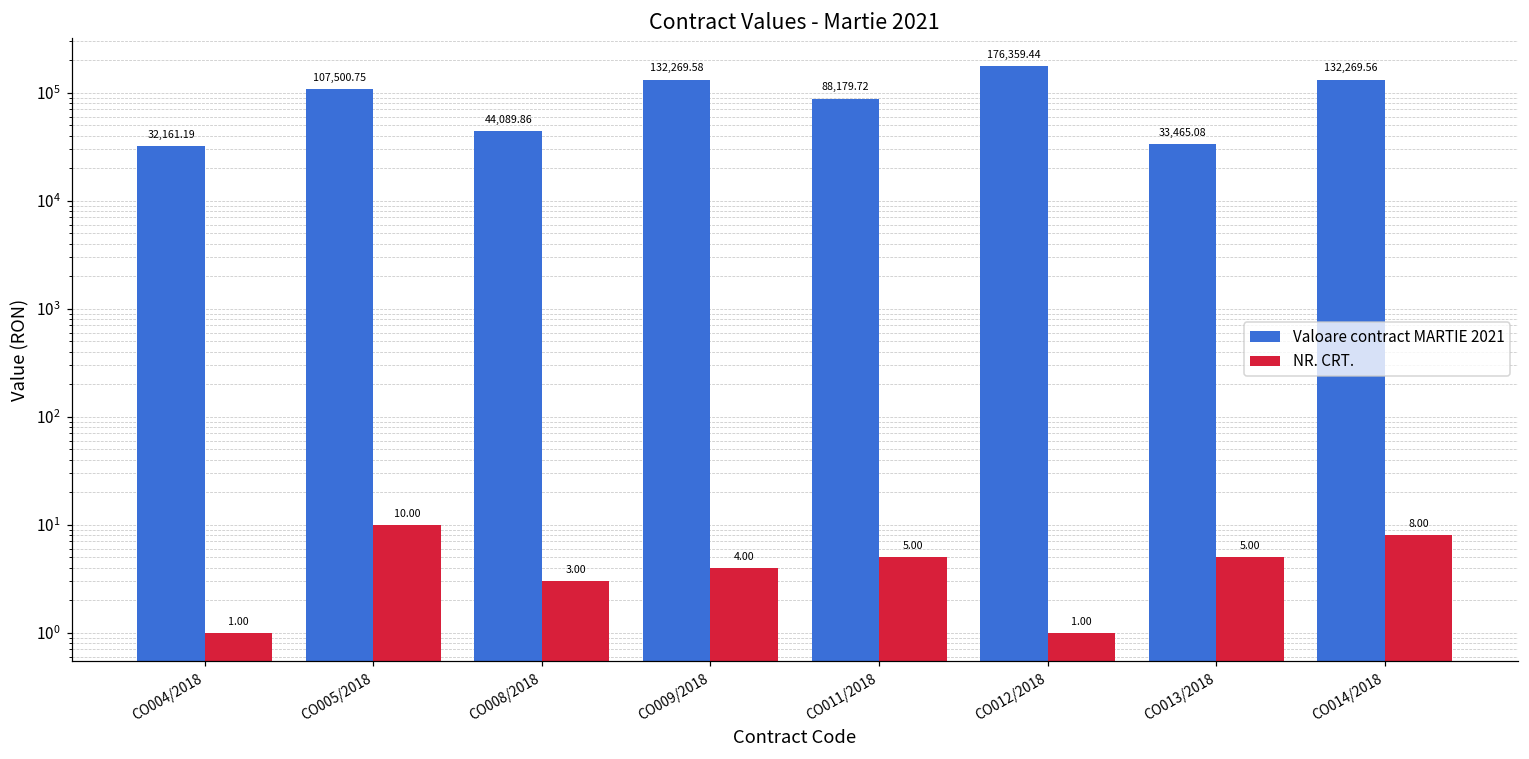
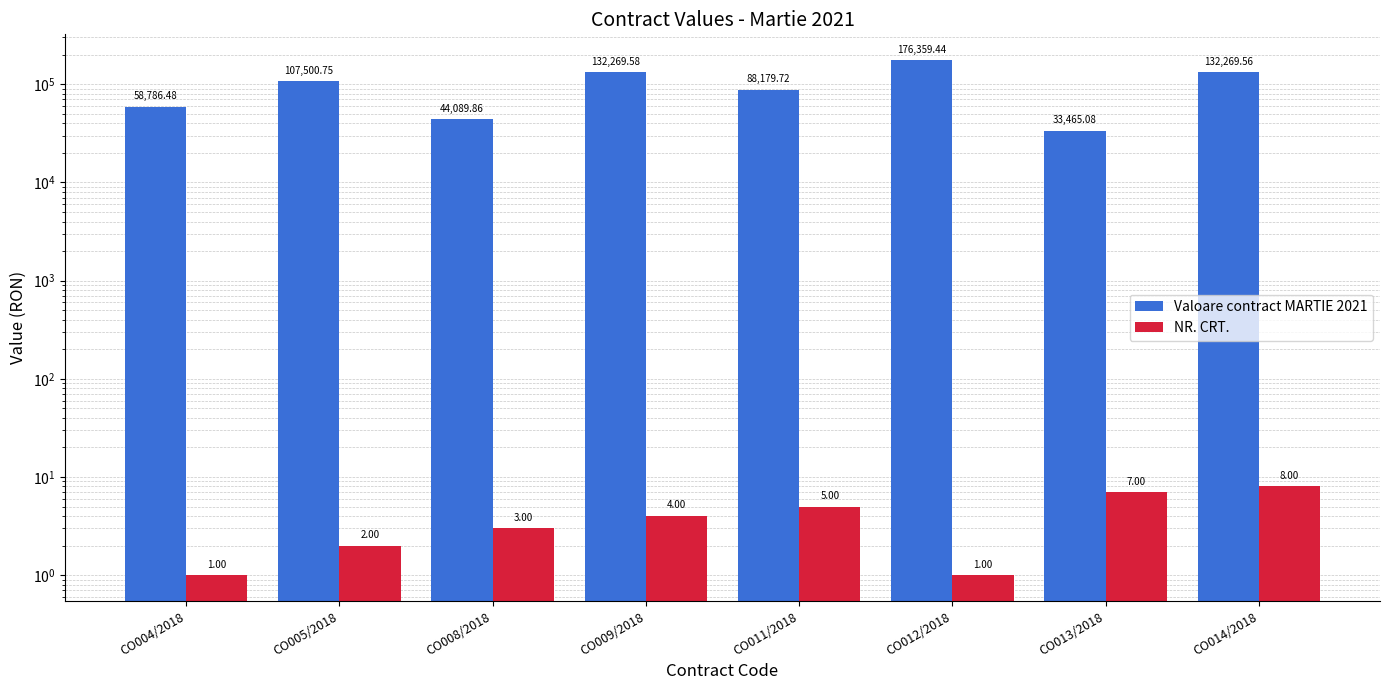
Valoare contract MARTIE 2021, CO004/2018: 32,161.19 -> 58,786.48
NR. CRT., CO005/2018: 10.00 -> 2.00
NR. CRT., CO013/2018: 5.00 -> 7.00
